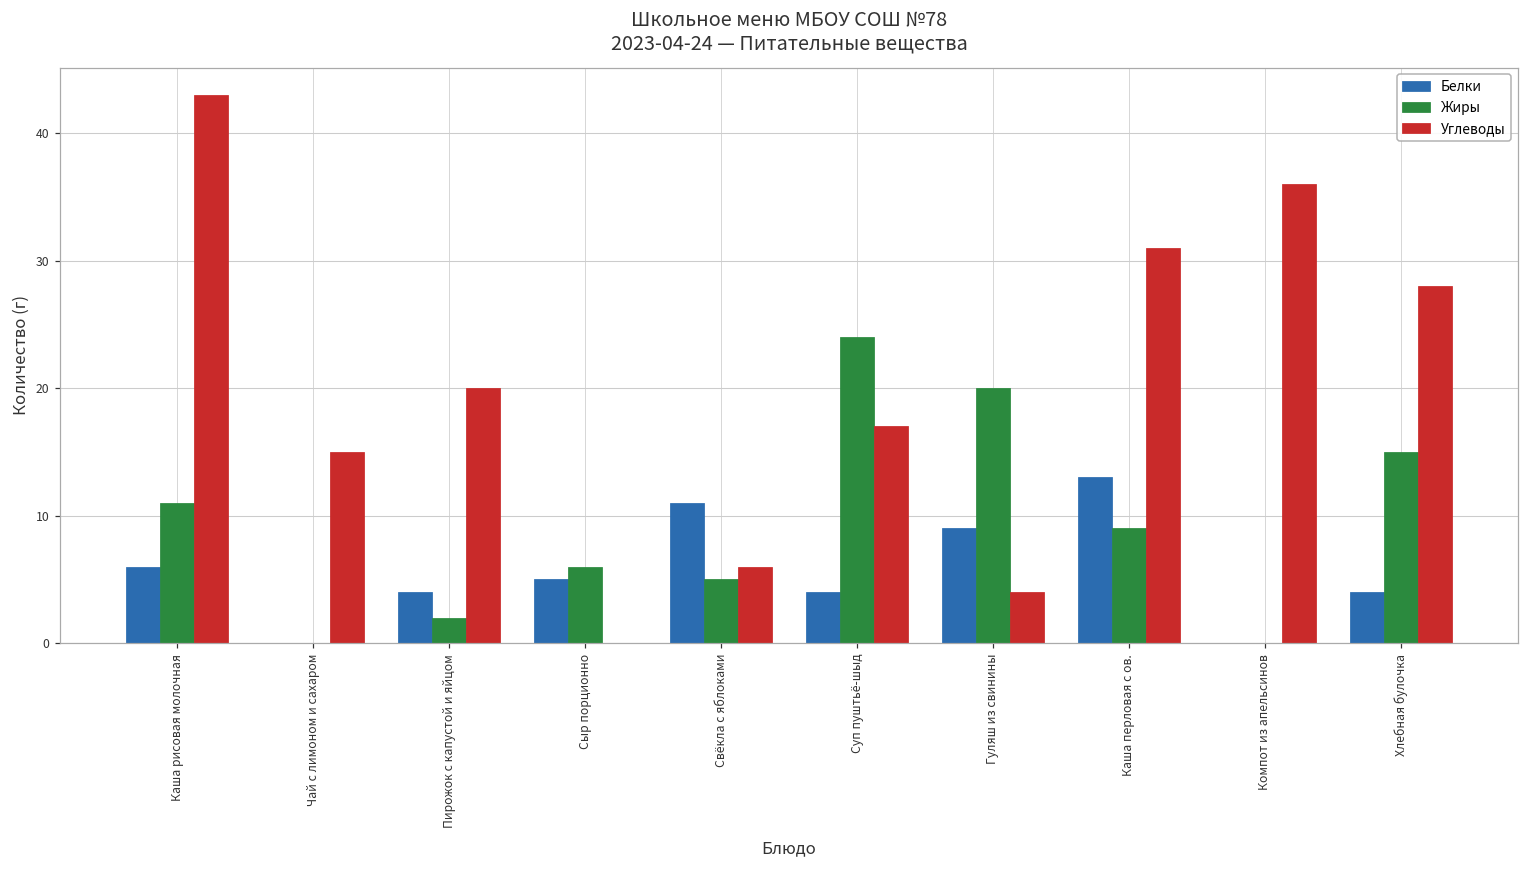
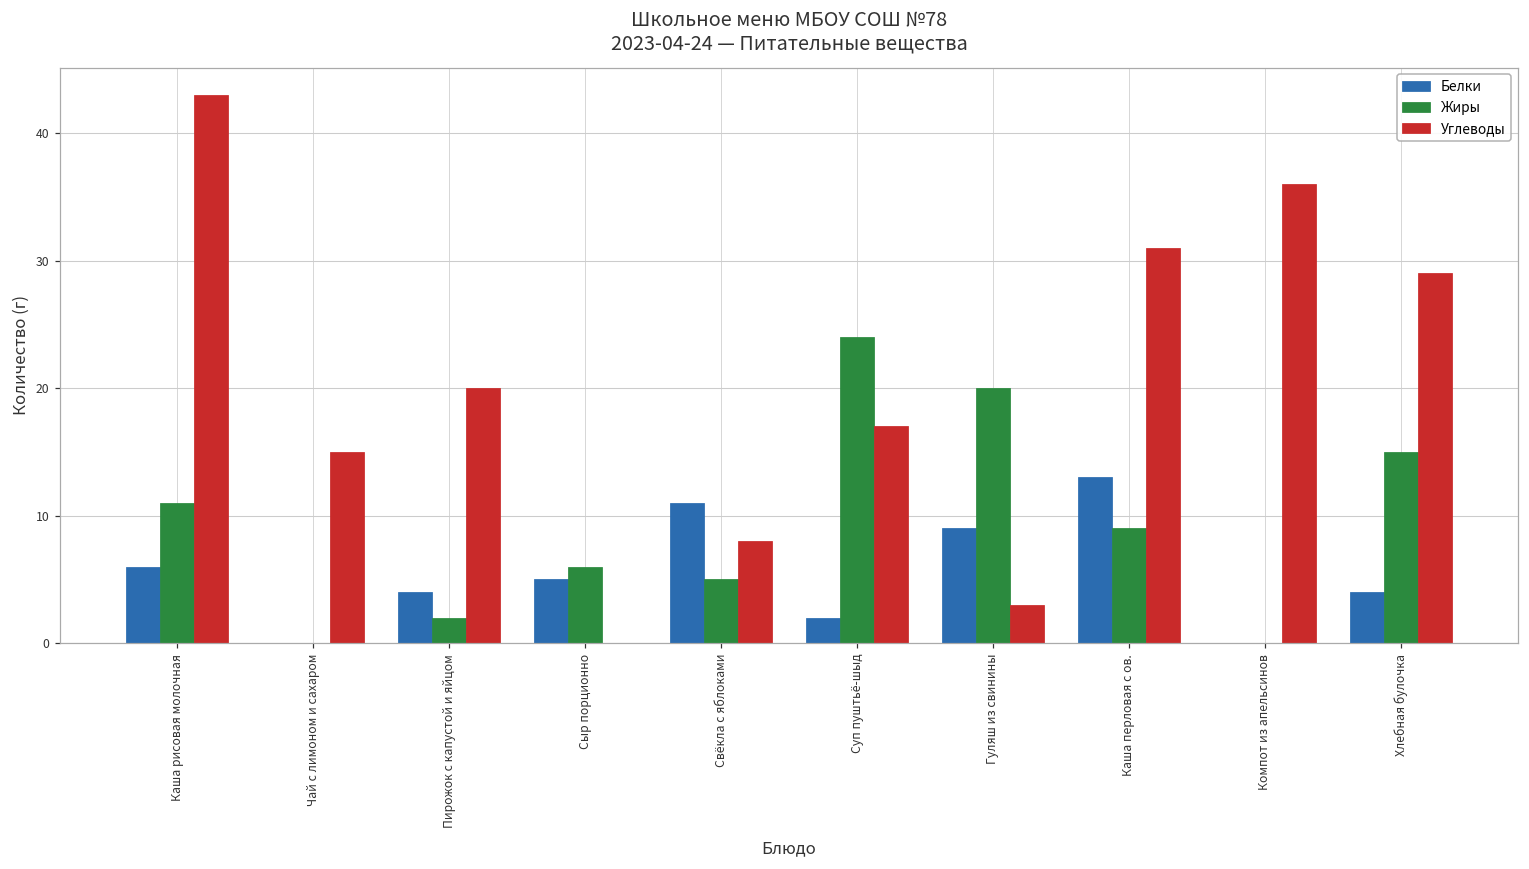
Углеводы, Свёкла с яблоками: 6 -> 8
Белки, Суп пуштьё-шыд: 4 -> 2
Углеводы, Гуляш из свинины: 4 -> 3
Углеводы, Хлебная булочка: 28 -> 29
